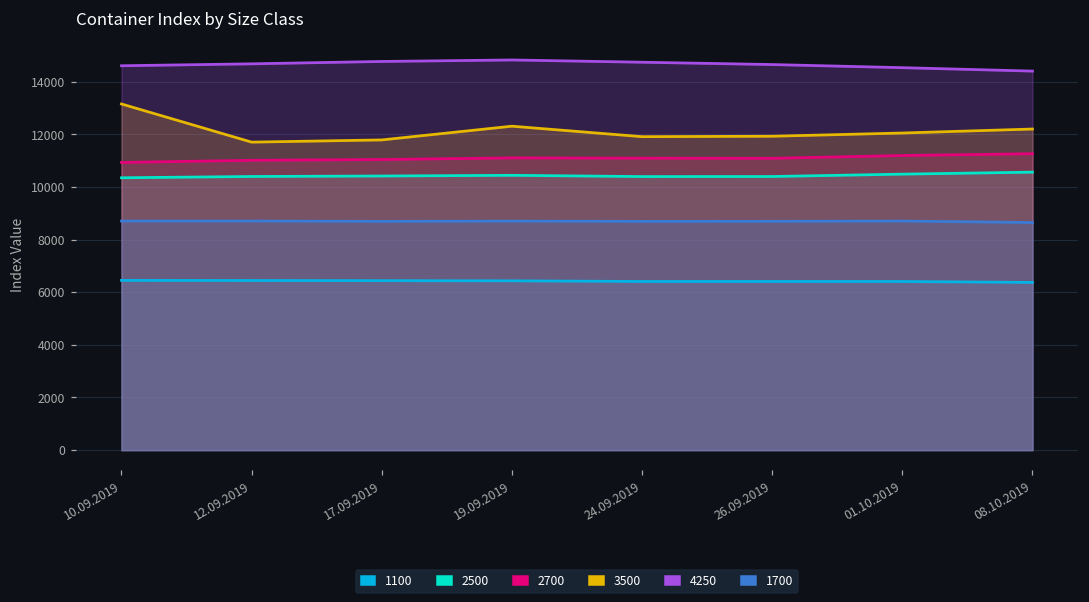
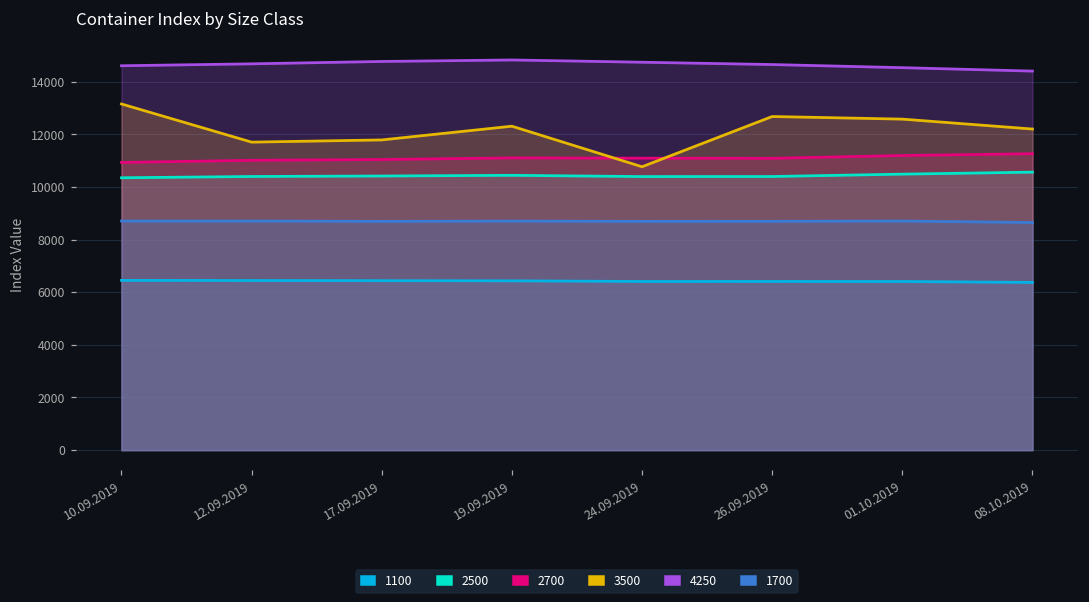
3500, 24.09.2019: 11900 -> 10800
3500, 26.09.2019: 11900 -> 12700
3500, 01.10.2019: 12100 -> 12600
